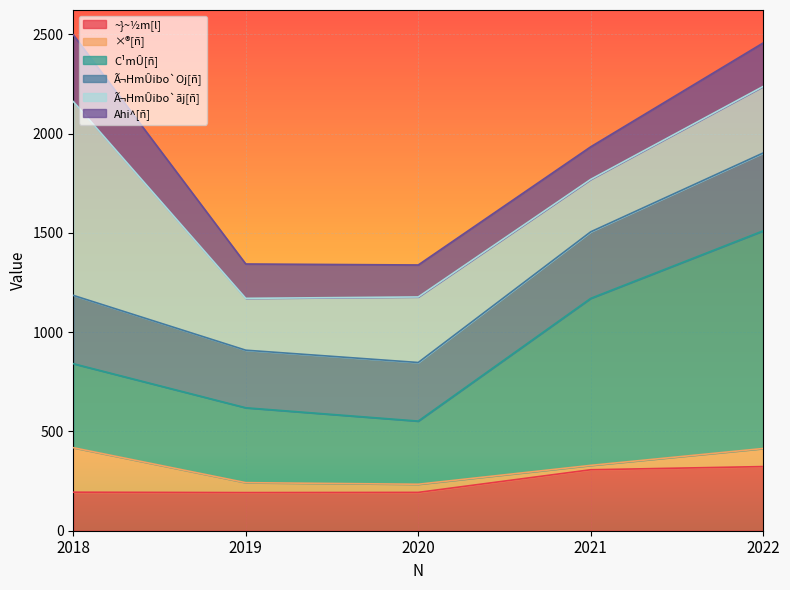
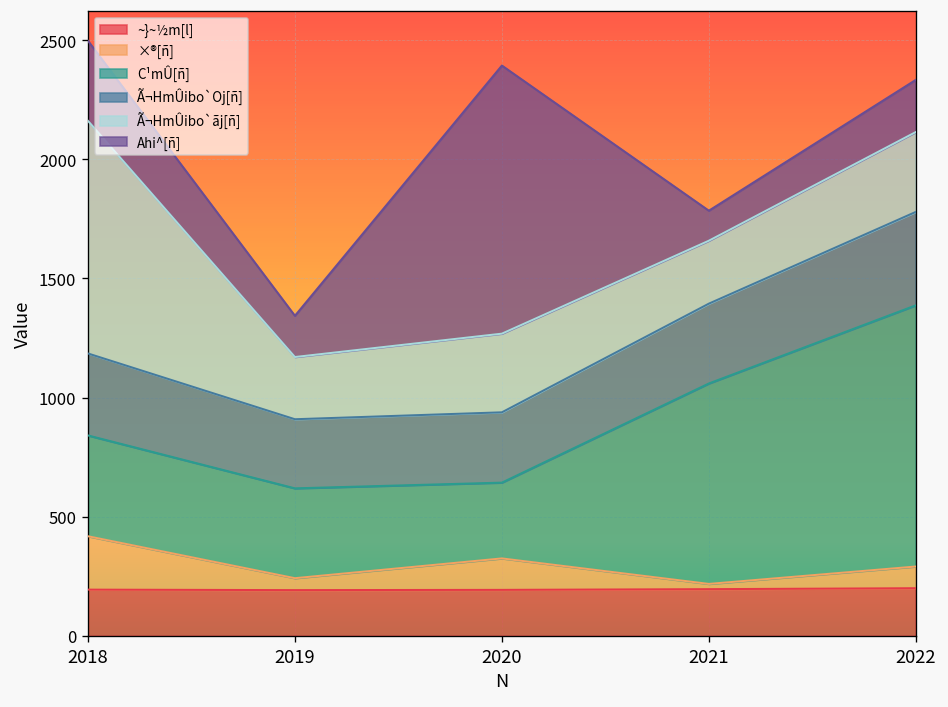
×®[ñ], 2020: 40 -> 130
Ahi^[ñ], 2020: 160 -> 1130
~}~½m[l], 2021: 310 -> 200
Ahi^[ñ], 2021: 160 -> 130
~}~½m[l], 2022: 320 -> 200
